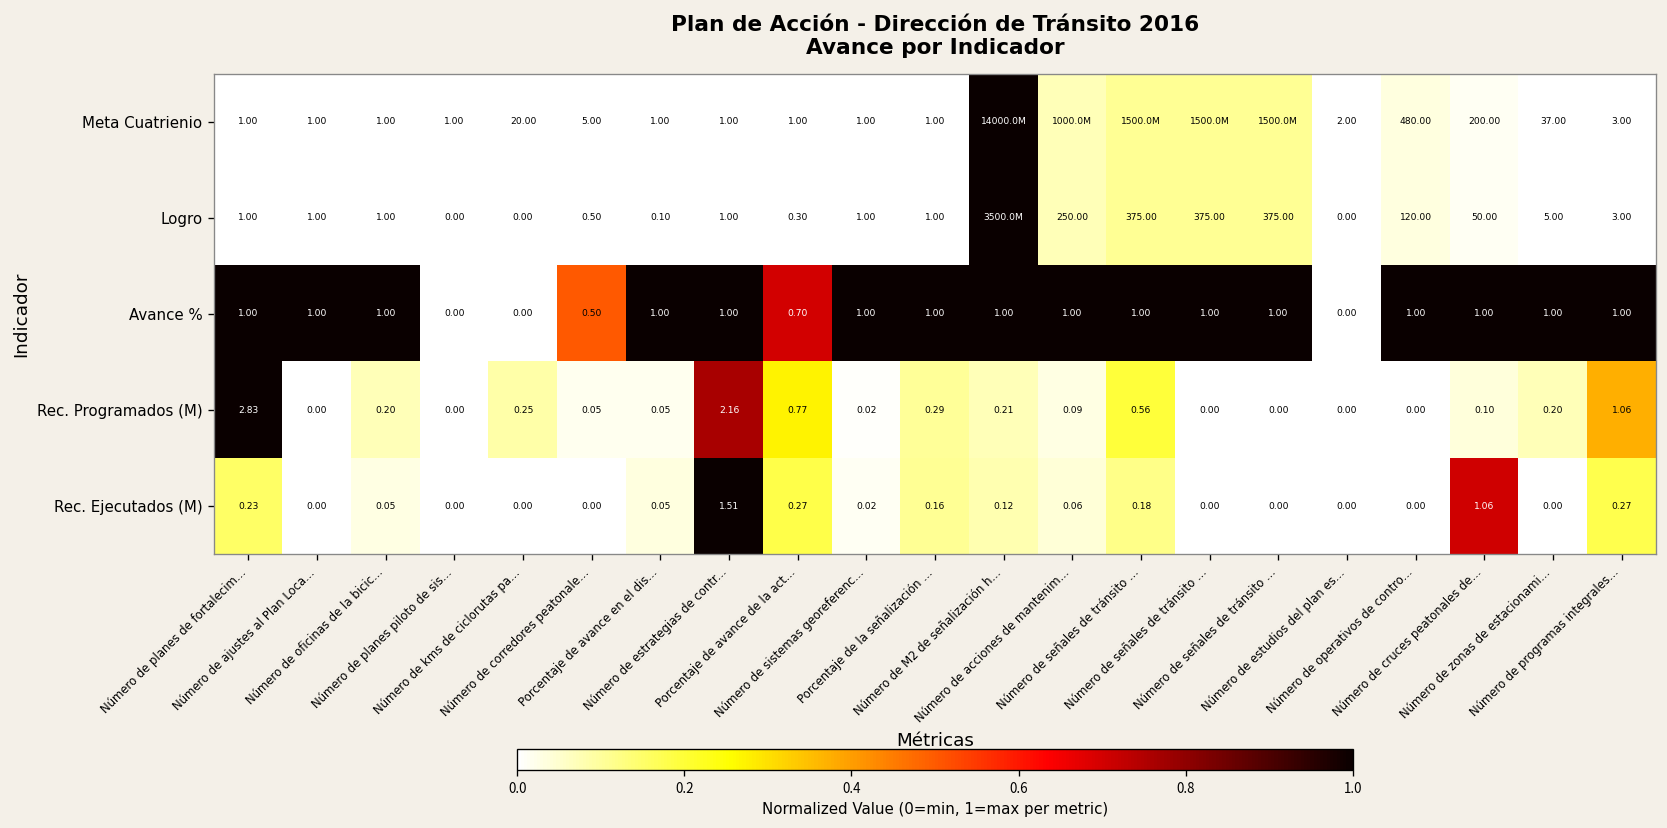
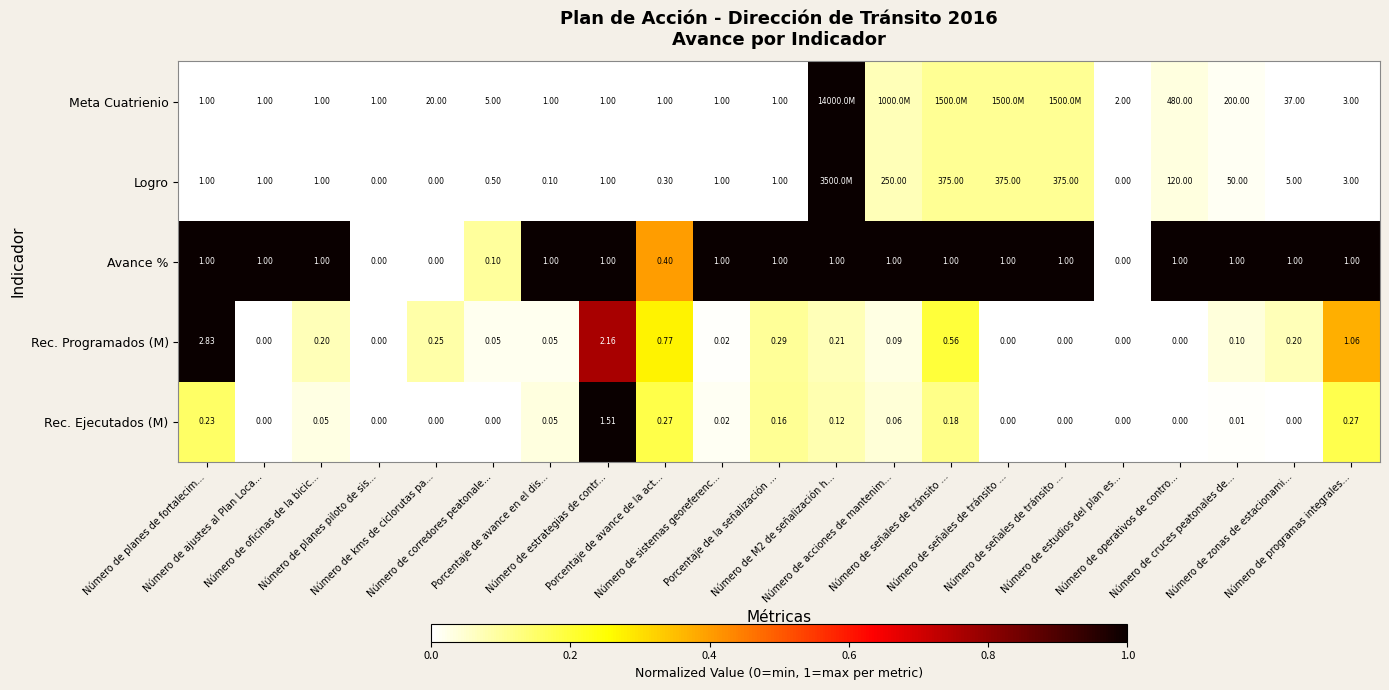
Avance %, Número de corredores peatonale...: 0.50 -> 0.10
Avance %, Porcentaje de avance de la act...: 0.70 -> 0.40
Rec. Ejecutados (M), Número de cruces peatonales de...: 1.06 -> 0.01
